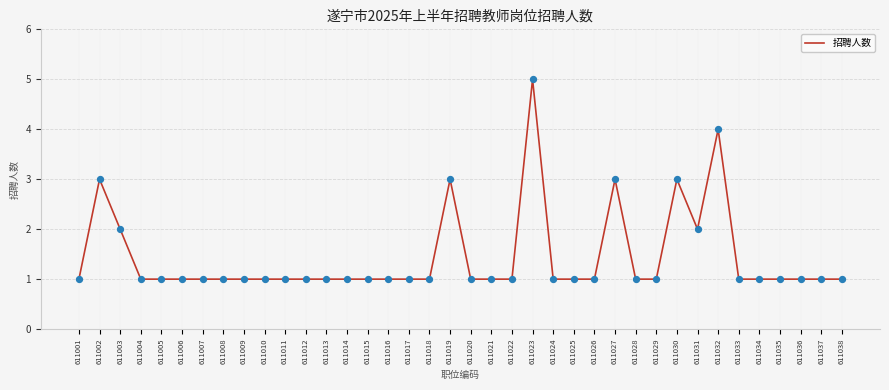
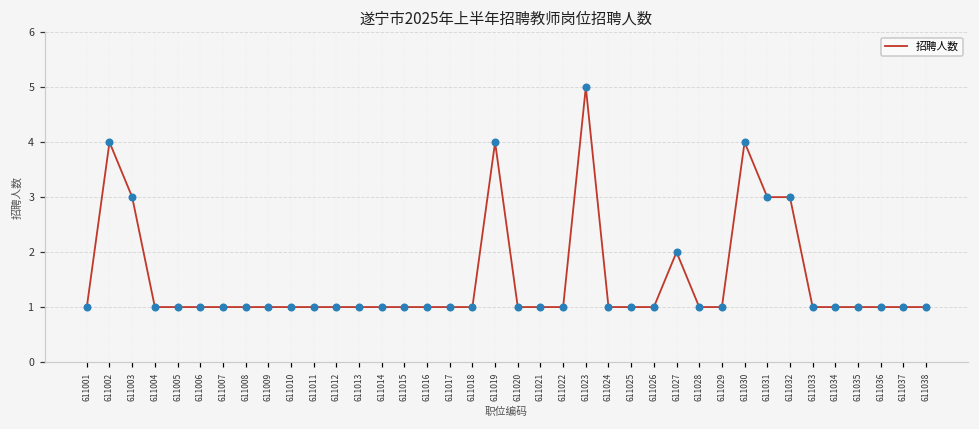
611002: 3 -> 4
611003: 2 -> 3
611019: 3 -> 4
611027: 3 -> 2
611030: 3 -> 4
611031: 2 -> 3
611032: 4 -> 3
